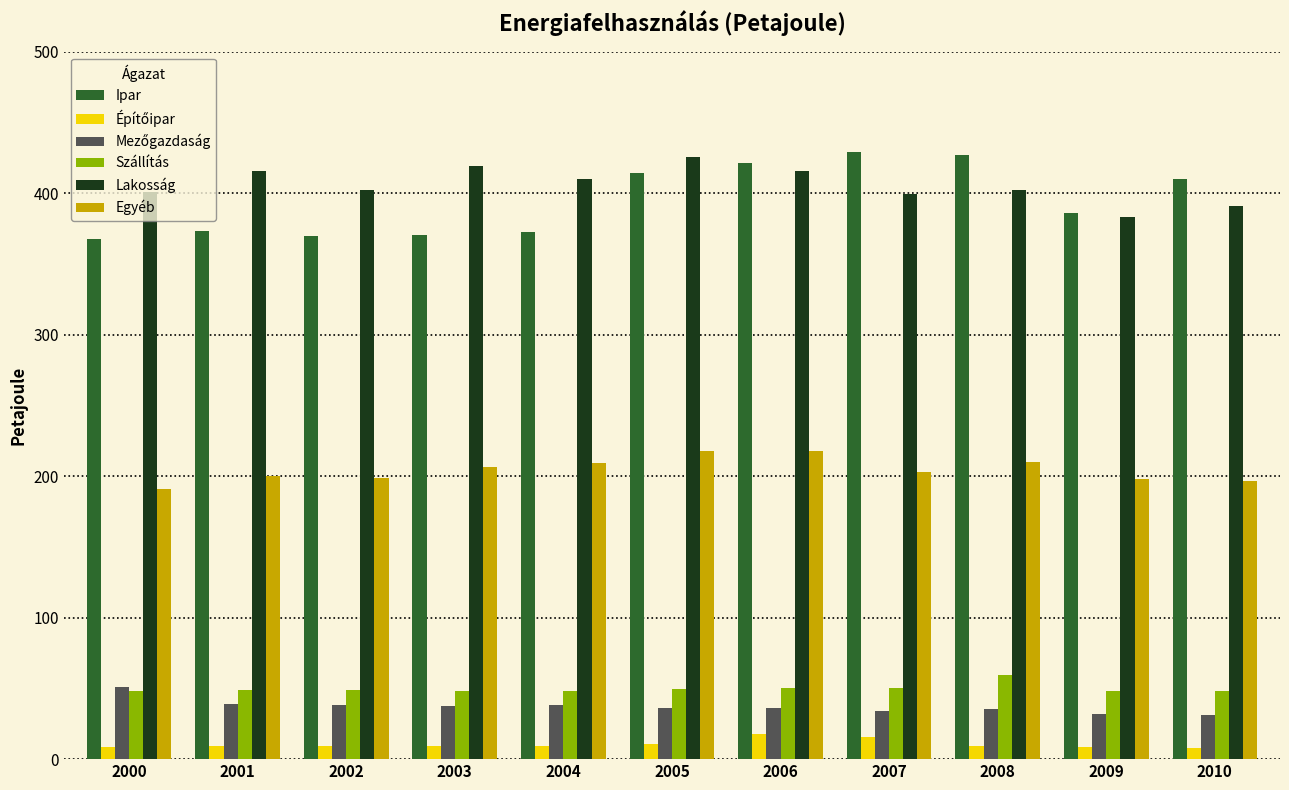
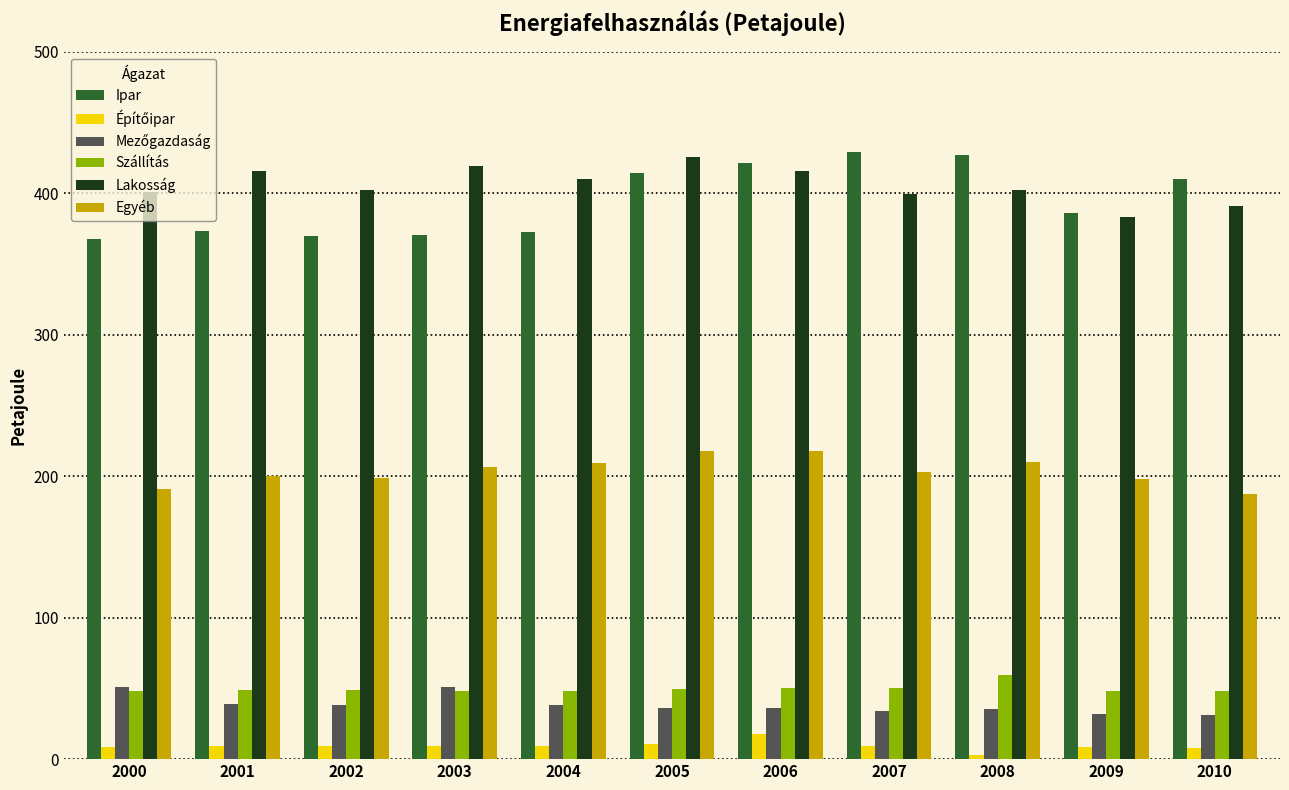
Mezőgazdaság, 2003: 38 -> 51
Építőipar, 2007: 15 -> 9
Építőipar, 2008: 9 -> 3
Egyéb, 2010: 197 -> 188
